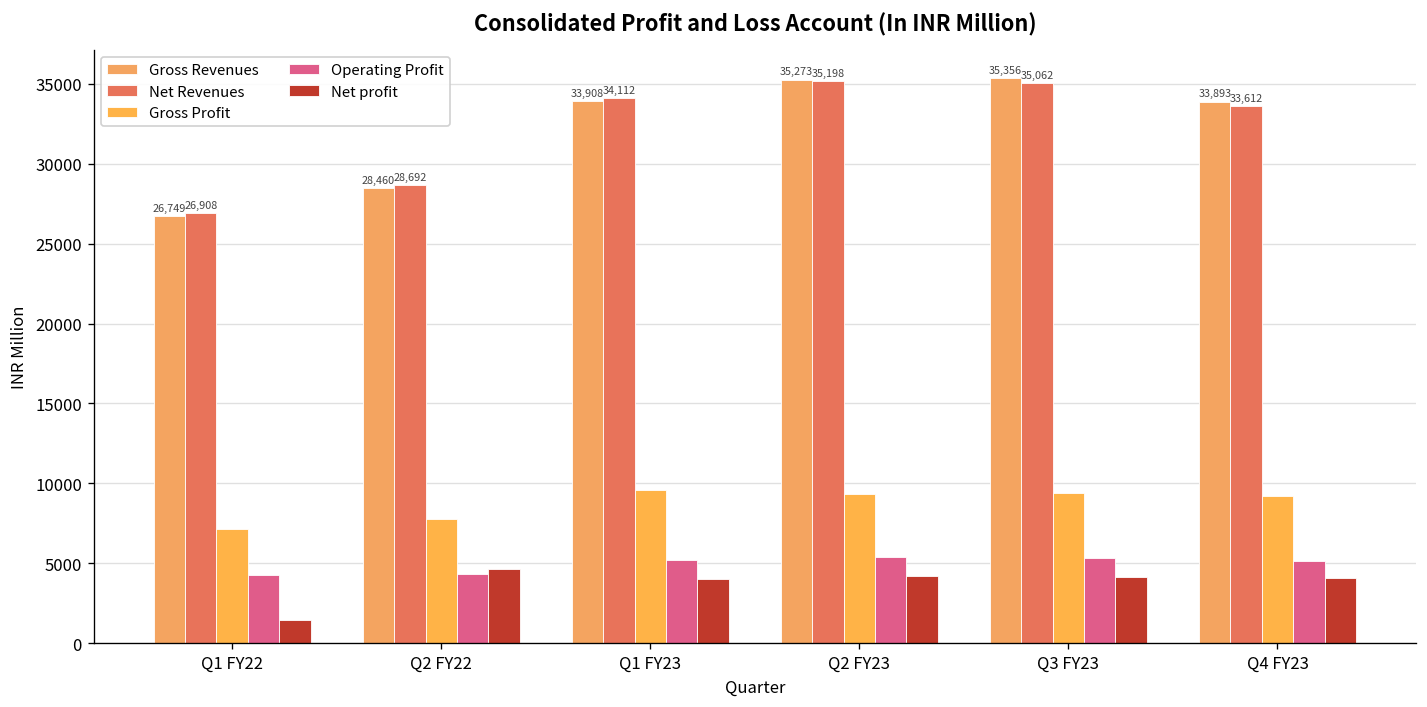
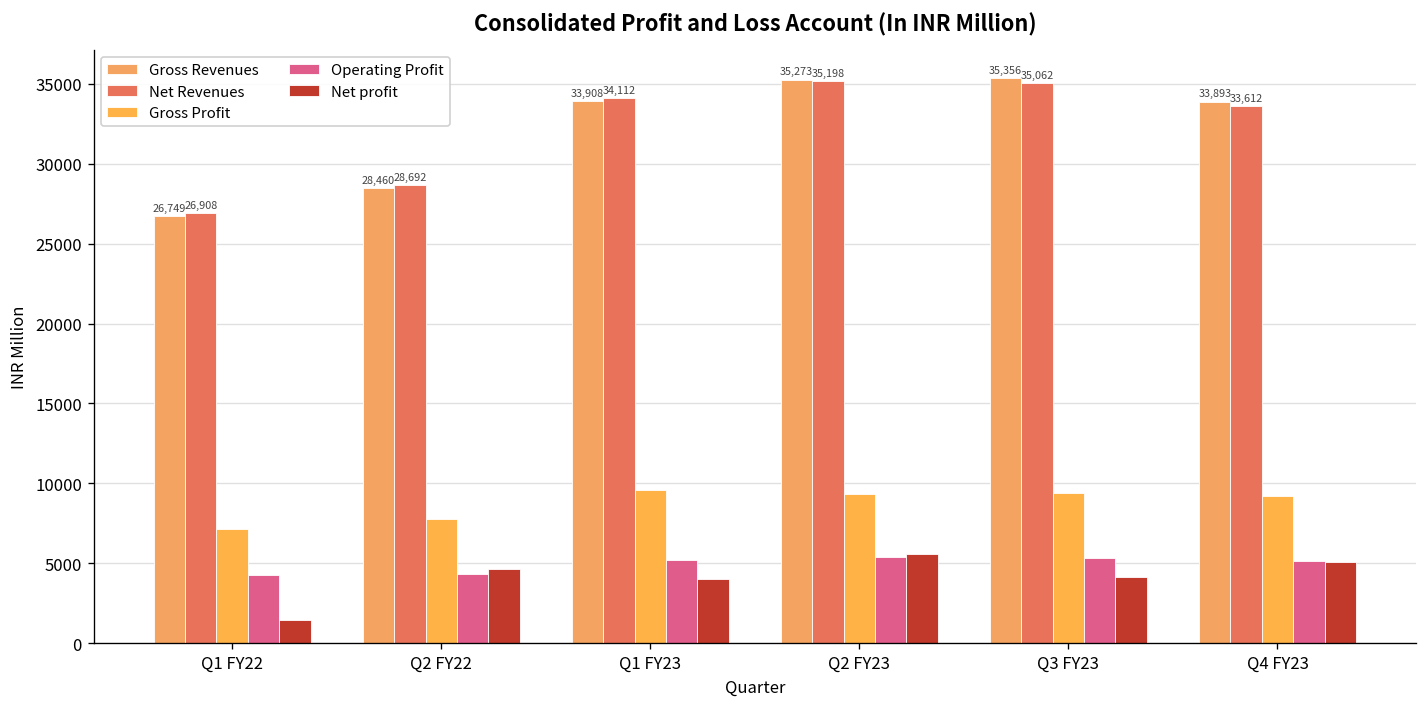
Net profit, Q2 FY23: 4200 -> 5500
Net profit, Q4 FY23: 4100 -> 5100
